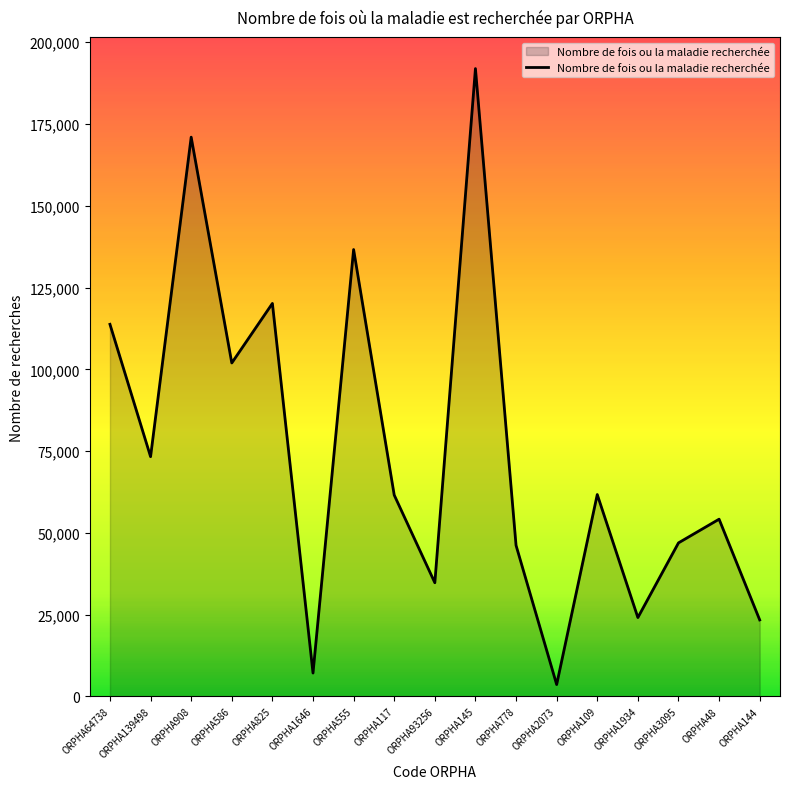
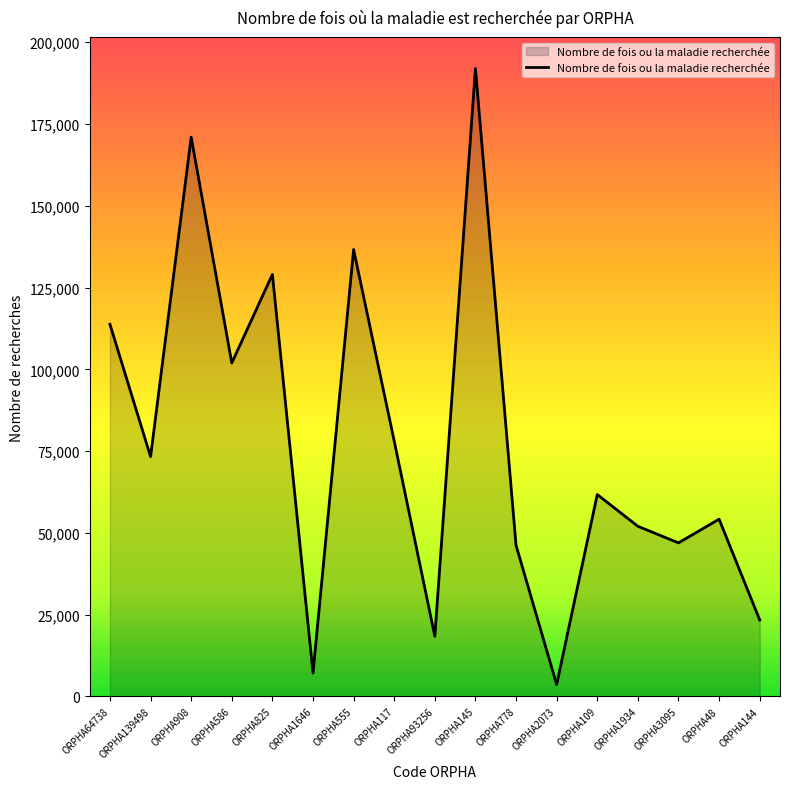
ORPHA825: 120,000 -> 129,000
ORPHA117: 62,000 -> 78,000
ORPHA93256: 35,000 -> 18,000
ORPHA1934: 24,000 -> 52,000
